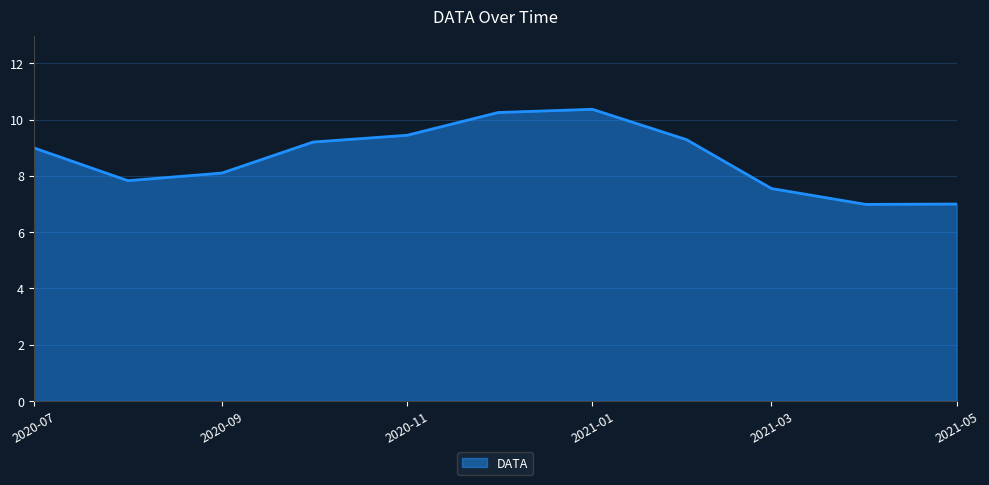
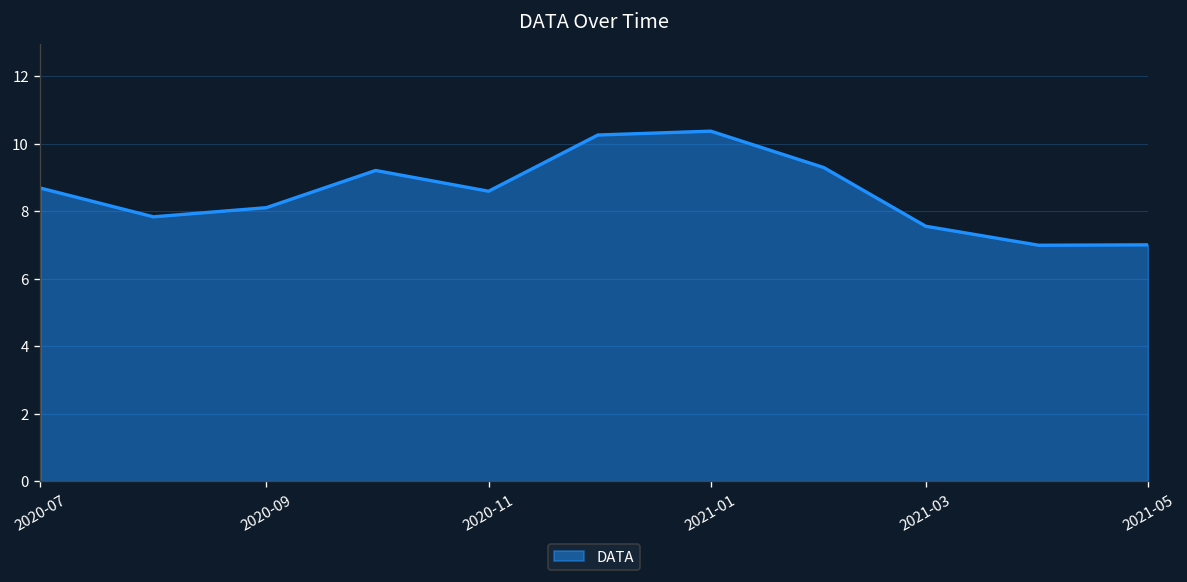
2020-07: 9.0 -> 8.7
2020-11: 9.4 -> 8.6
